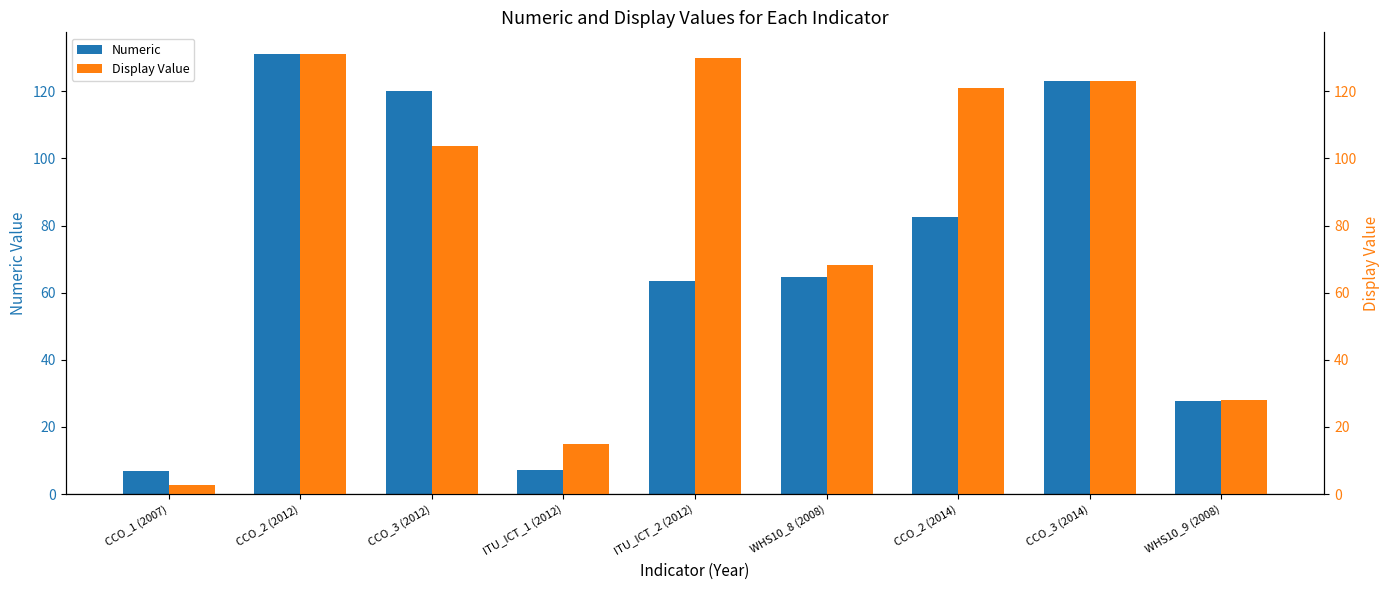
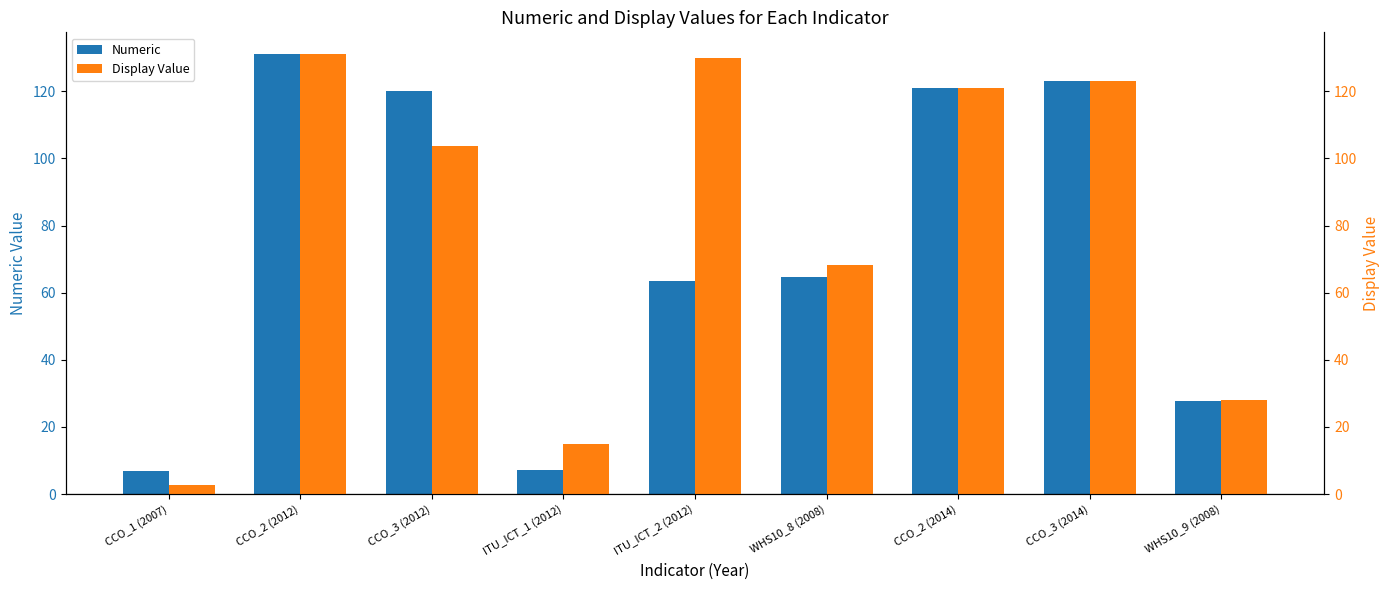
Numeric, CCO_2 (2014): 83 -> 121
